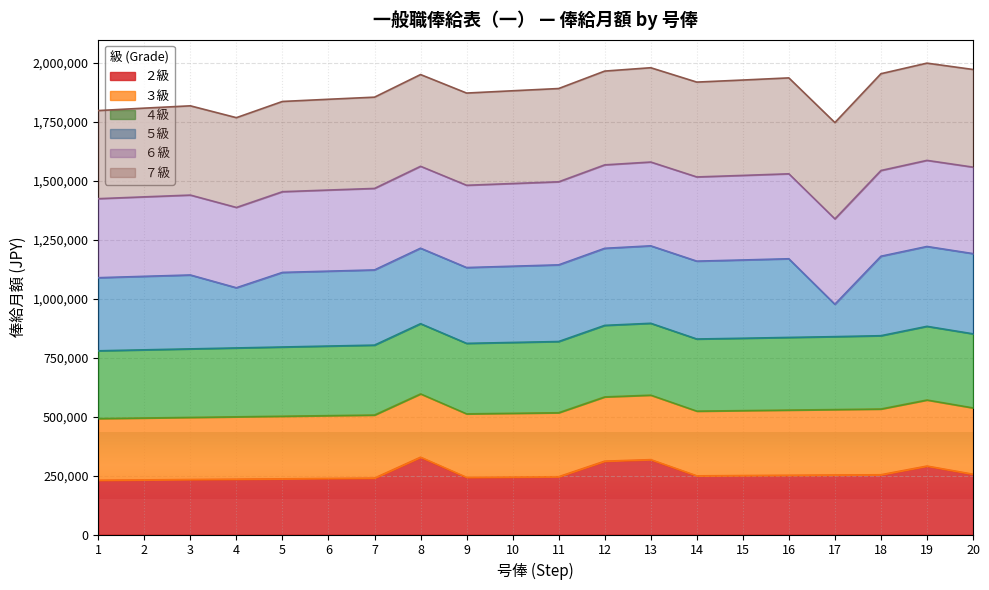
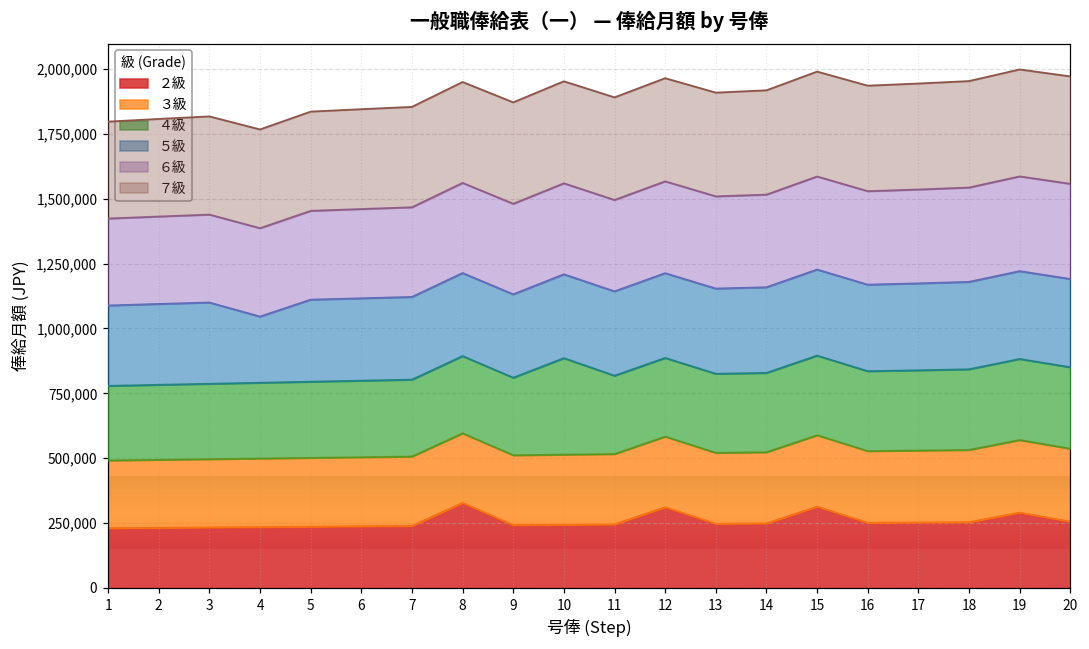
４級, 10: 300,000 -> 370,000
２級, 13: 320,000 -> 250,000
２級, 15: 250,000 -> 310,000
５級, 17: 140,000 -> 340,000
